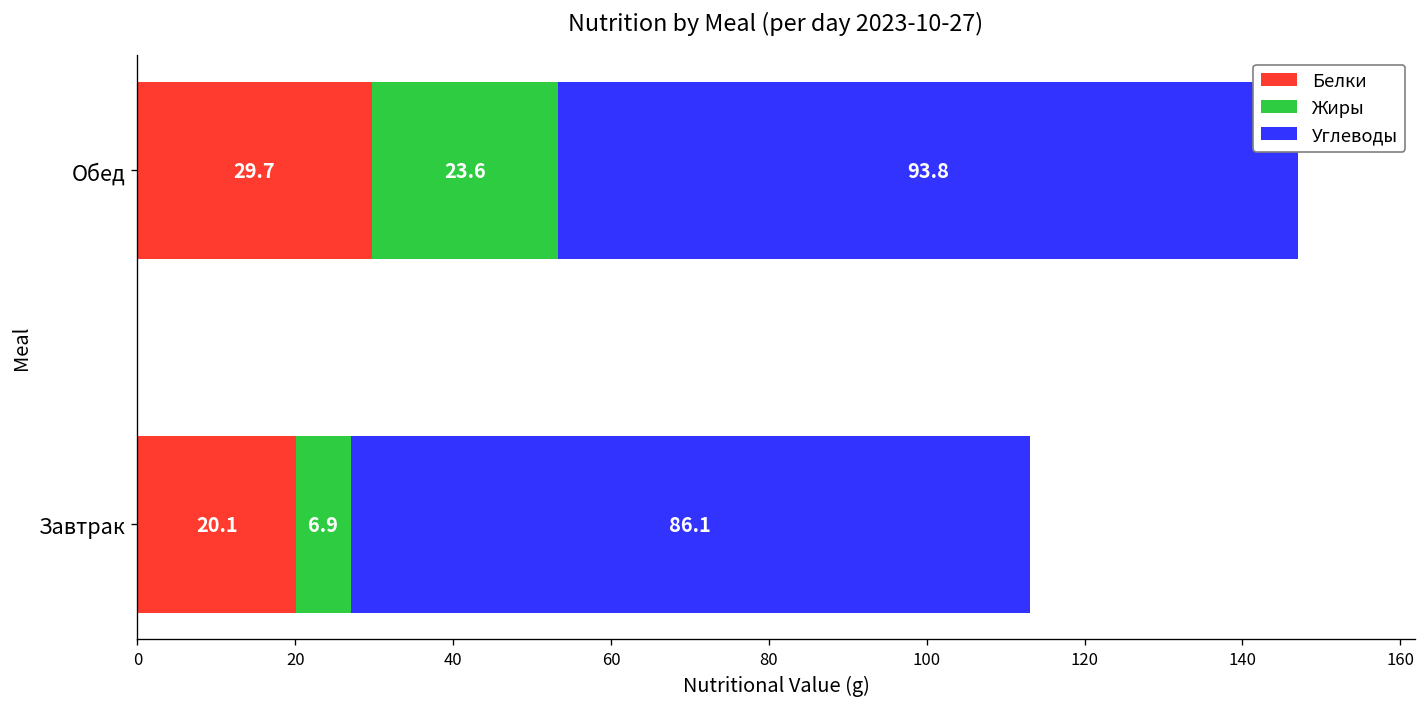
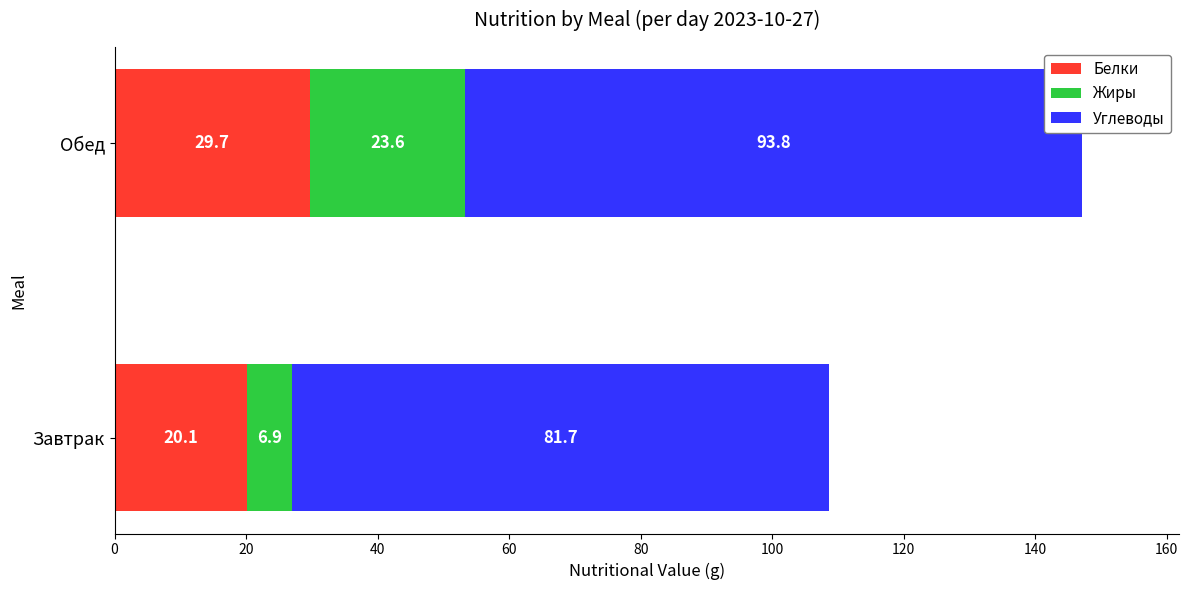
Углеводы, Завтрак: 86.1 -> 81.7
